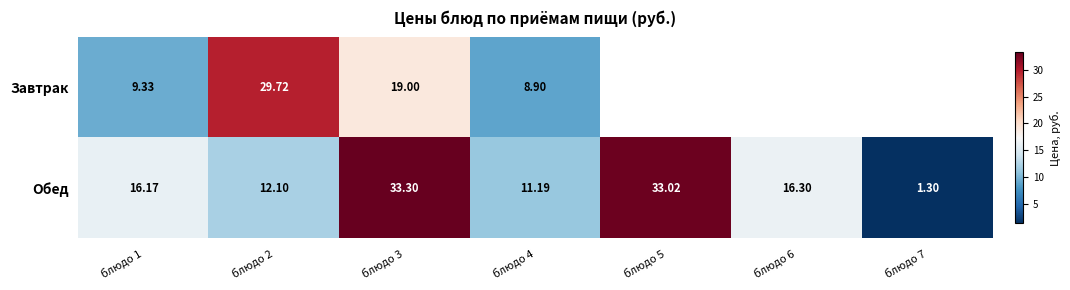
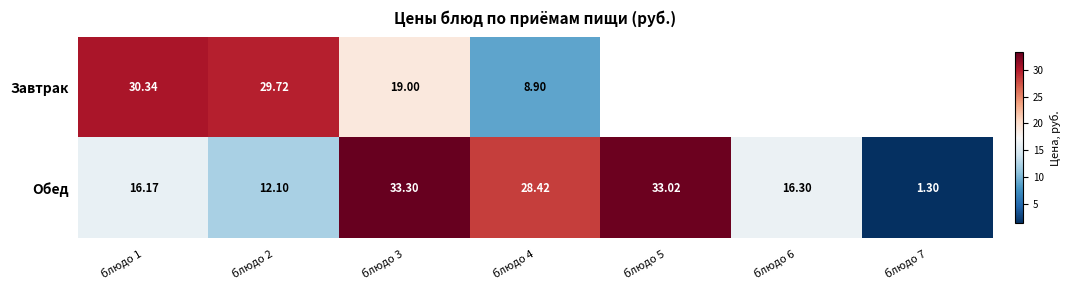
Завтрак, блюдо 1: 9.33 -> 30.34
Обед, блюдо 4: 11.19 -> 28.42
